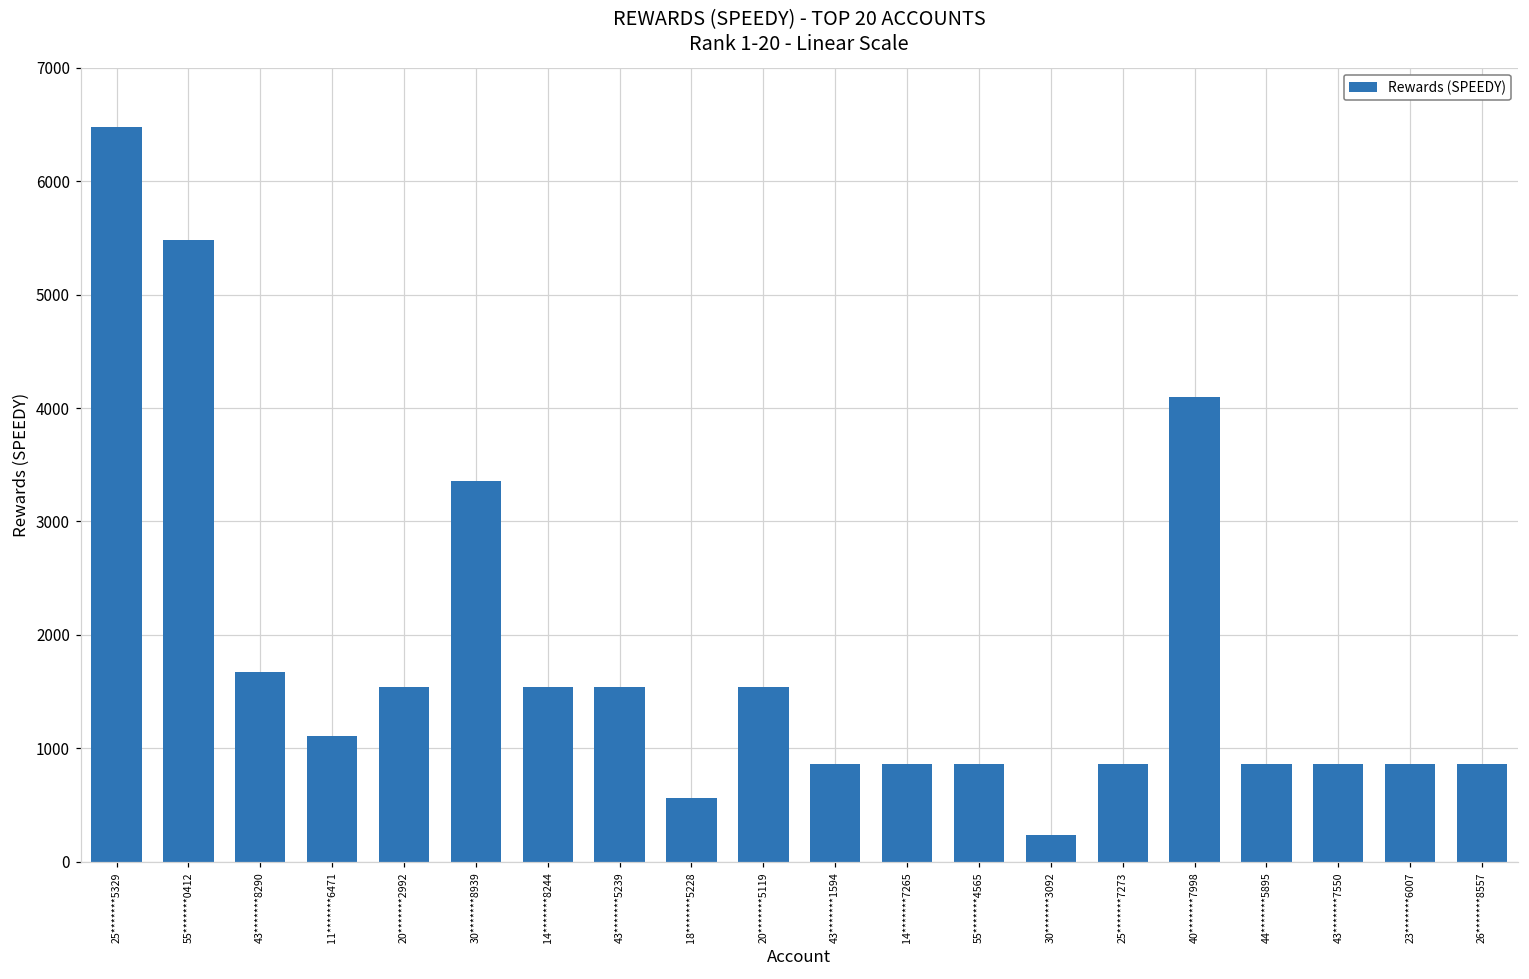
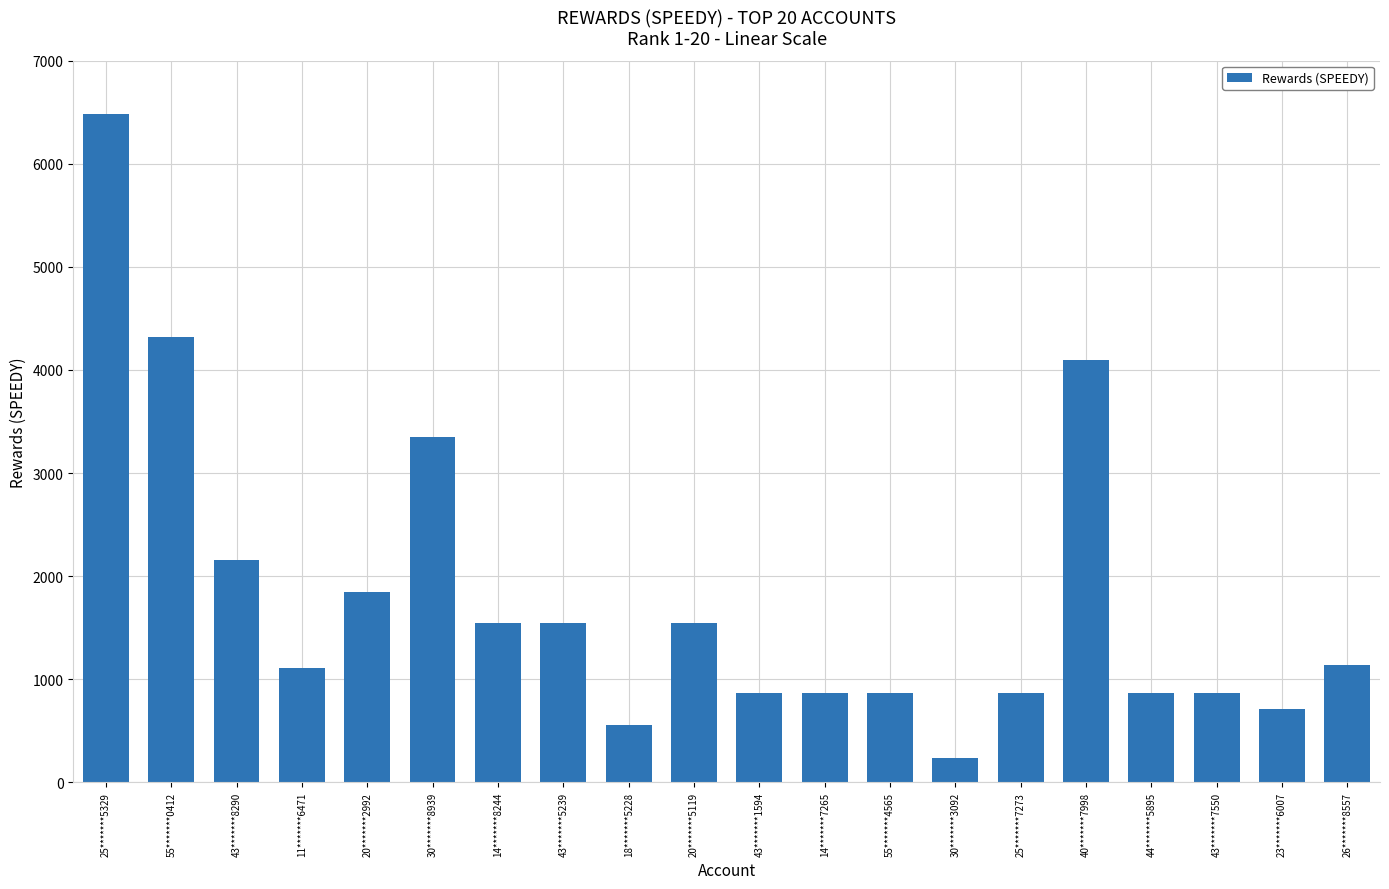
55*******0412: 5490 -> 4320
43*******8290: 1670 -> 2160
20*******2992: 1540 -> 1850
23*******6007: 860 -> 720
26*******8557: 860 -> 1140
